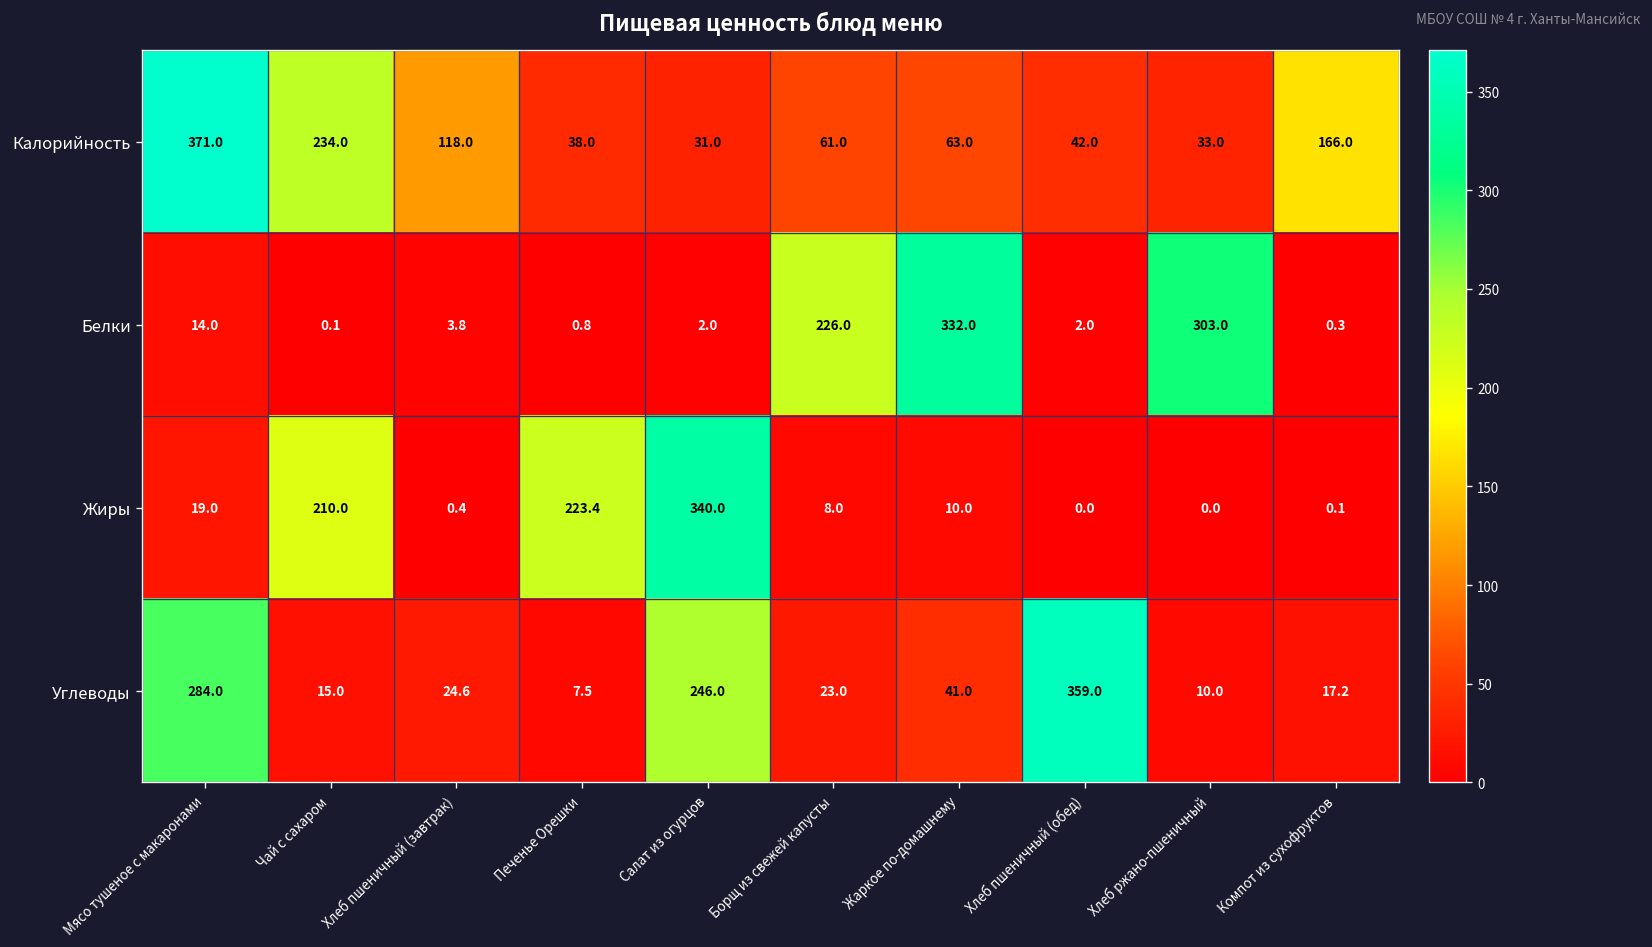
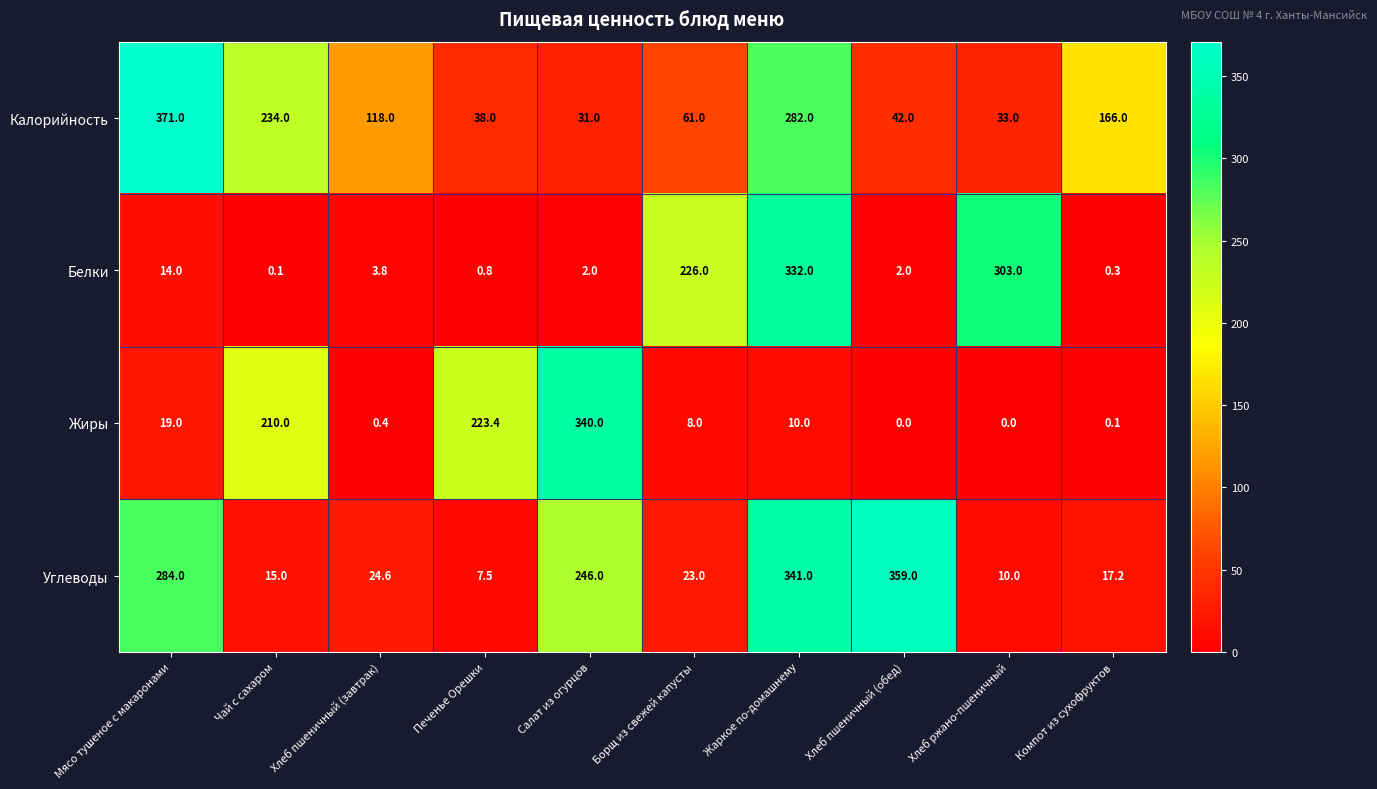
Калорийность, Жаркое по-домашнему: 63.0 -> 282.0
Углеводы, Жаркое по-домашнему: 41.0 -> 341.0
